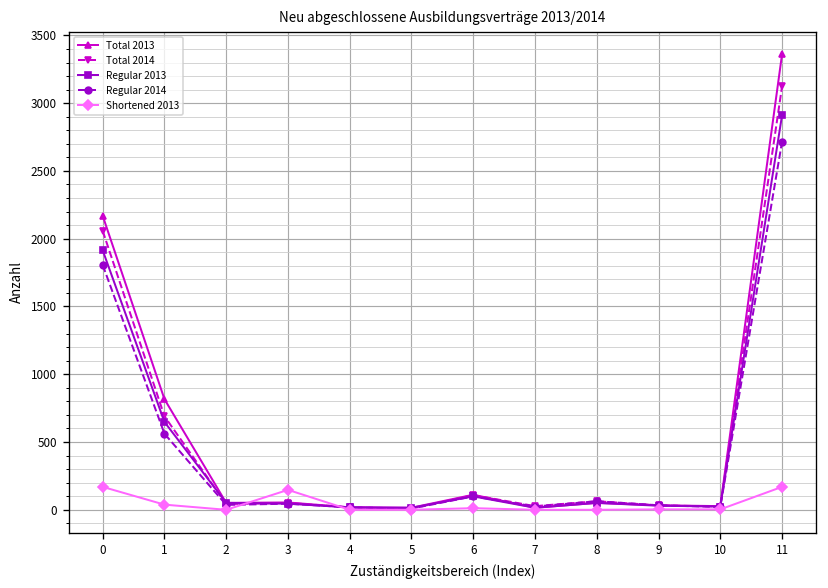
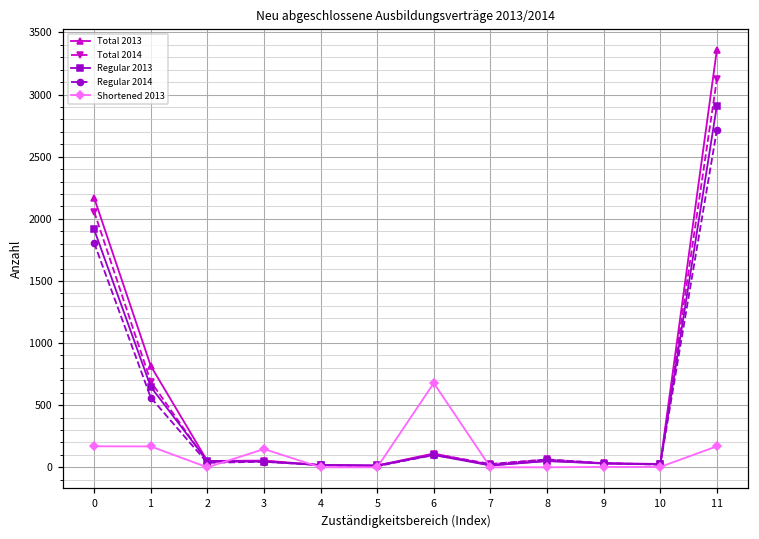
Shortened 2013, 1: 40 -> 170
Shortened 2013, 6: 10 -> 680
